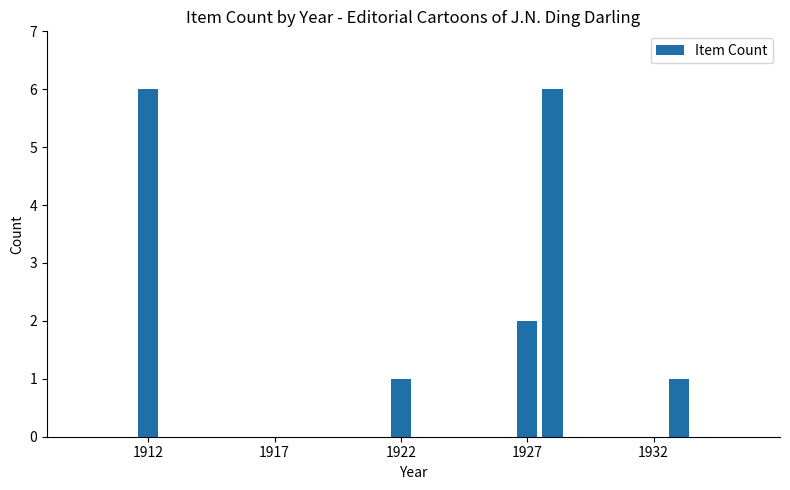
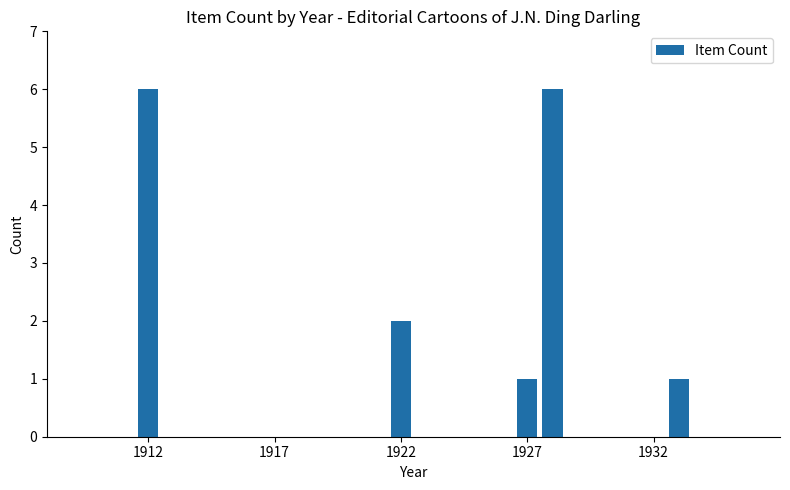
1922: 1 -> 2
1927: 2 -> 1
